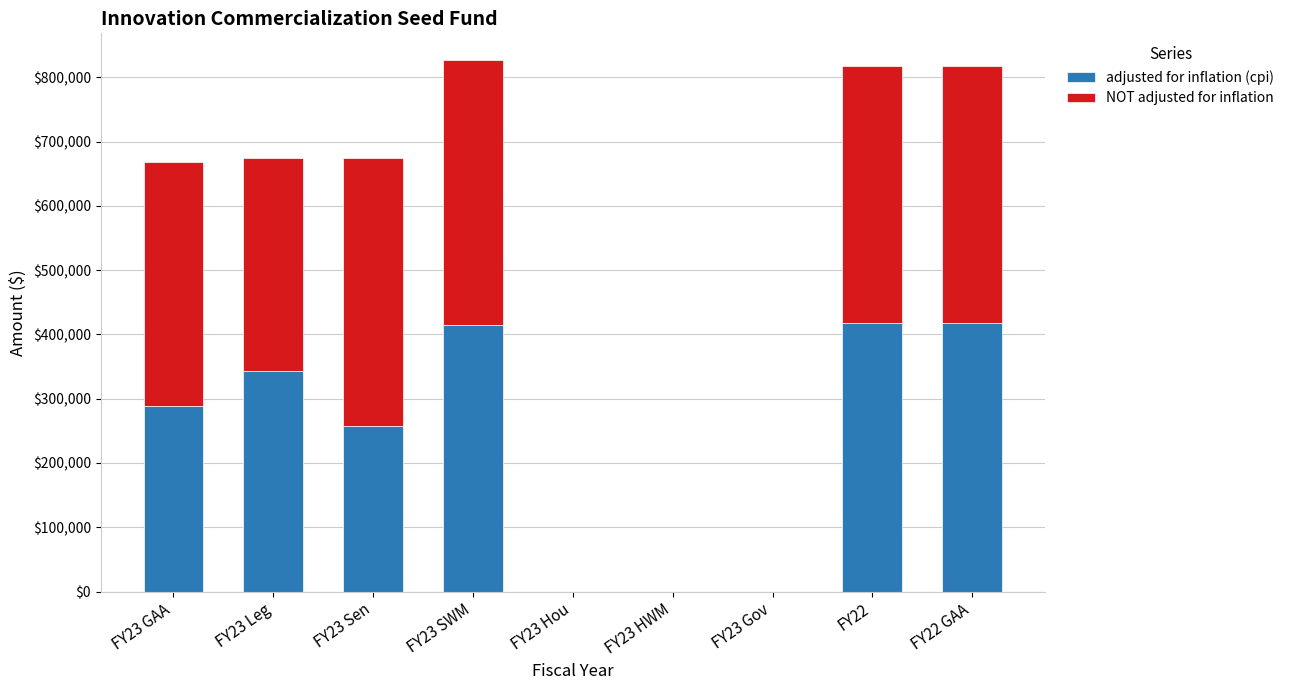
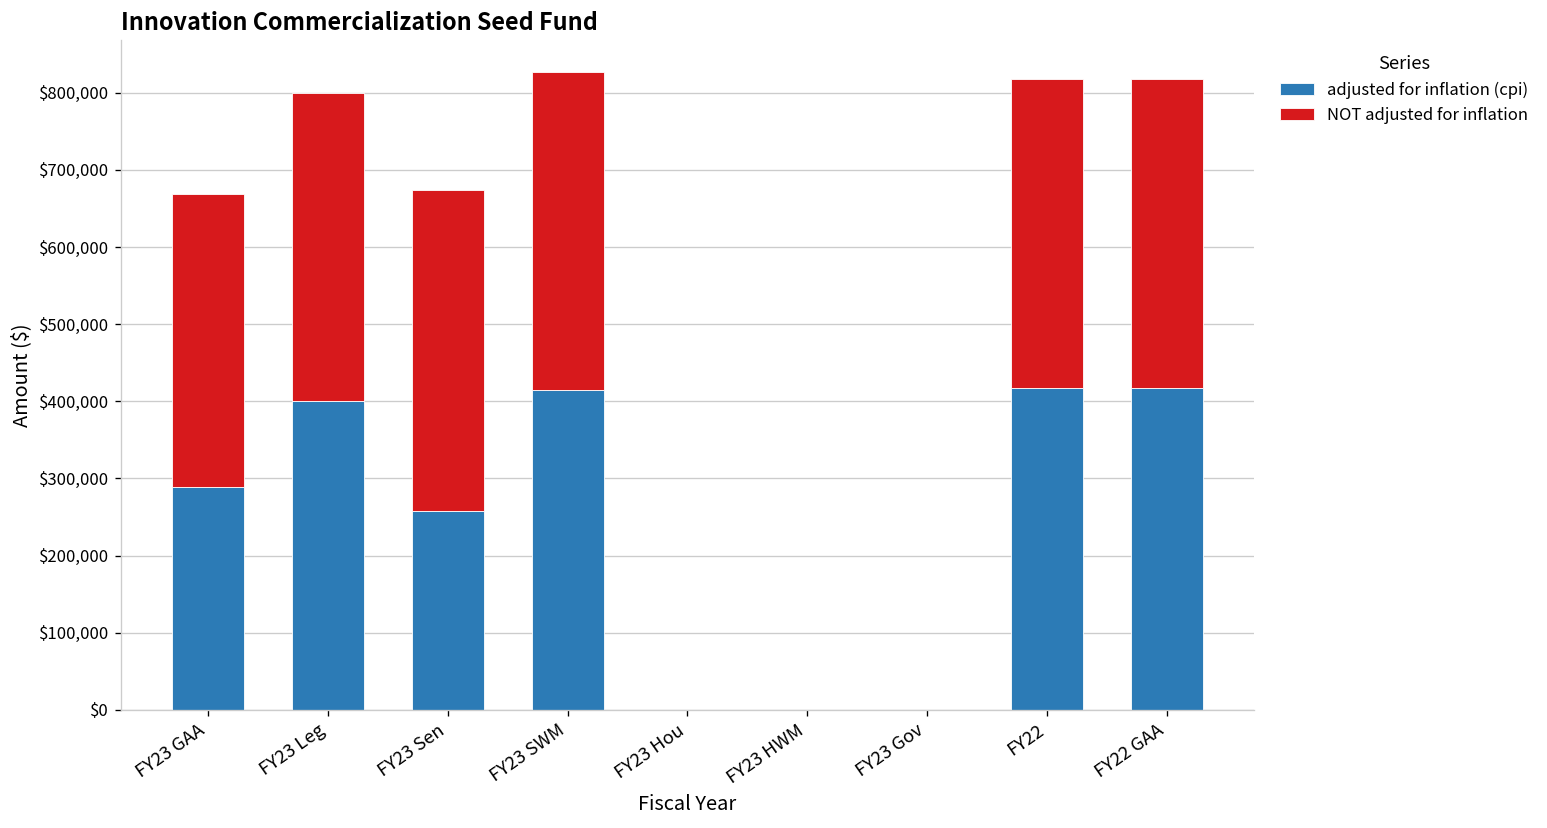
adjusted for inflation (cpi), FY23 Leg: $340,000 -> $400,000
NOT adjusted for inflation, FY23 Leg: $330,000 -> $400,000
